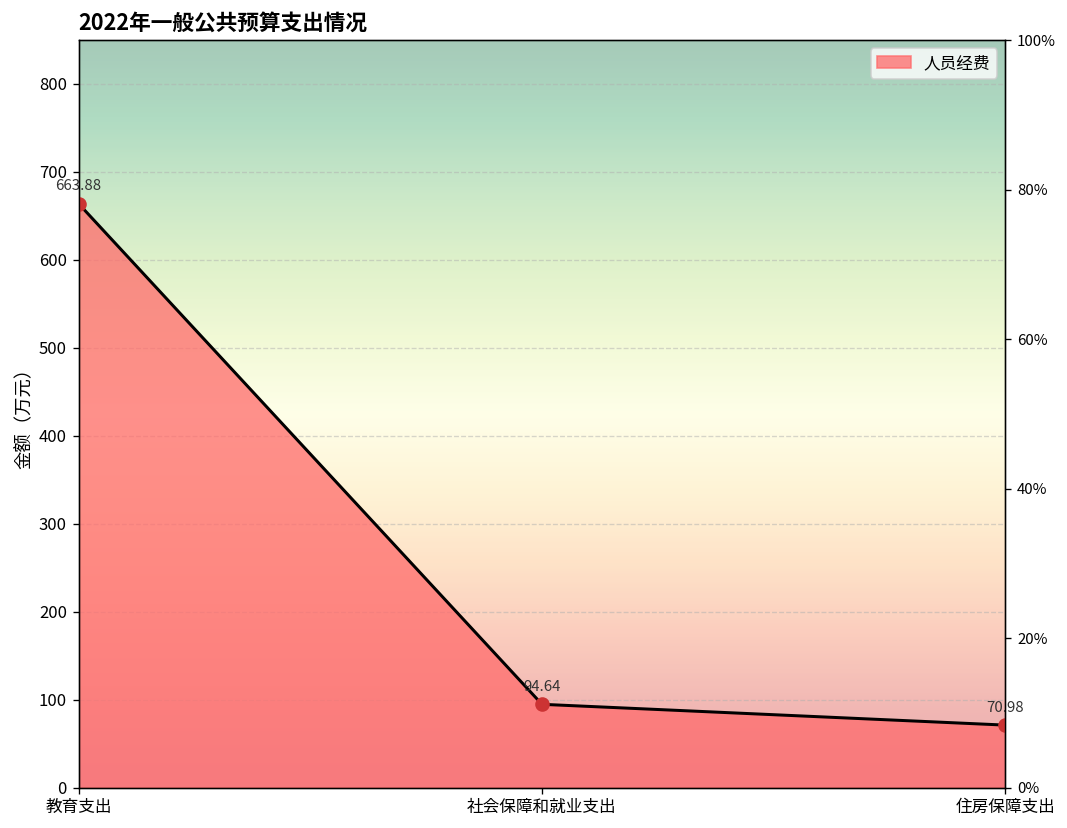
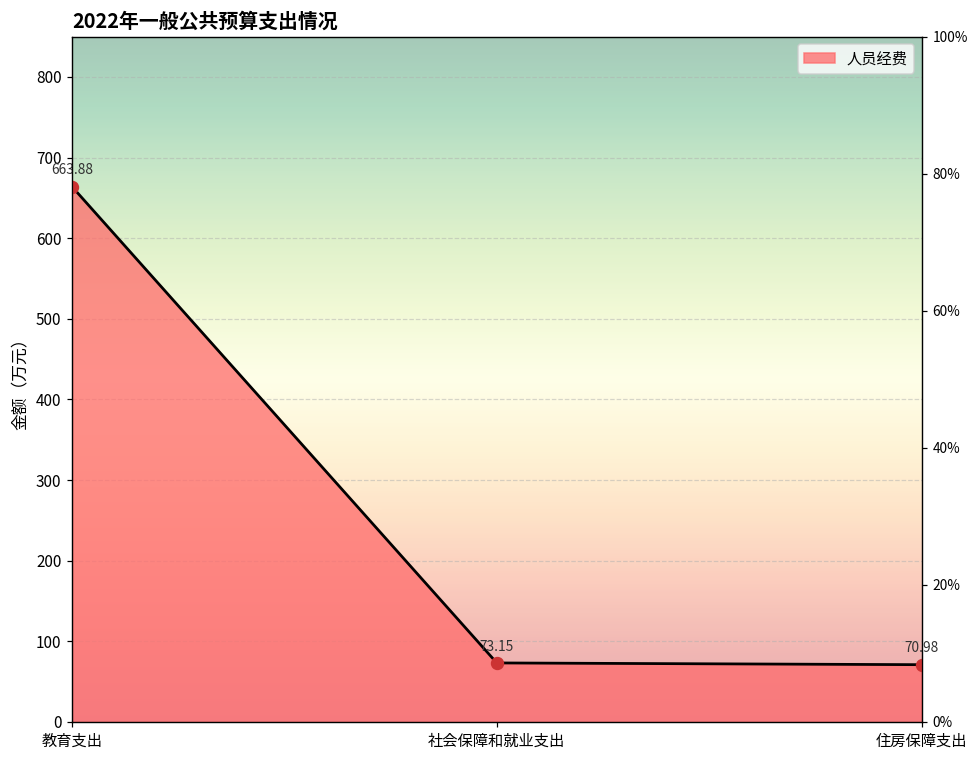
社会保障和就业支出: 94.64 -> 73.15
